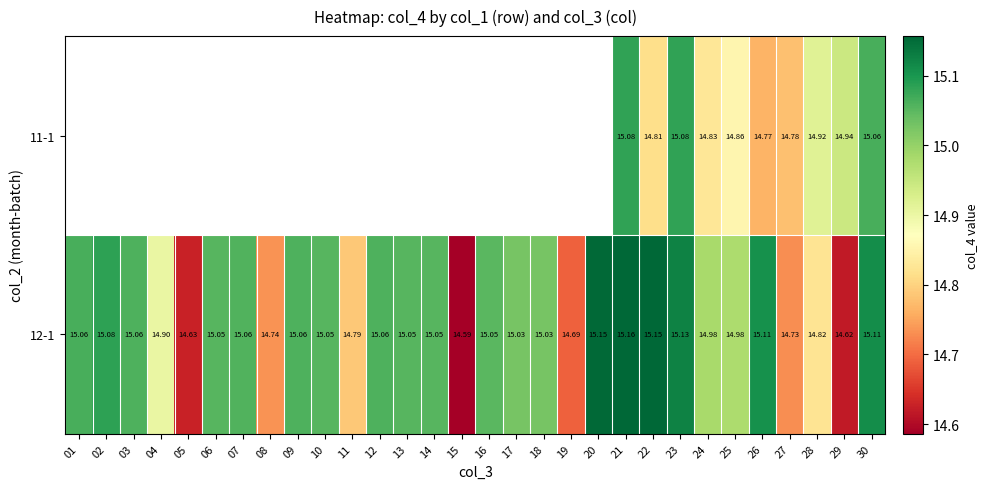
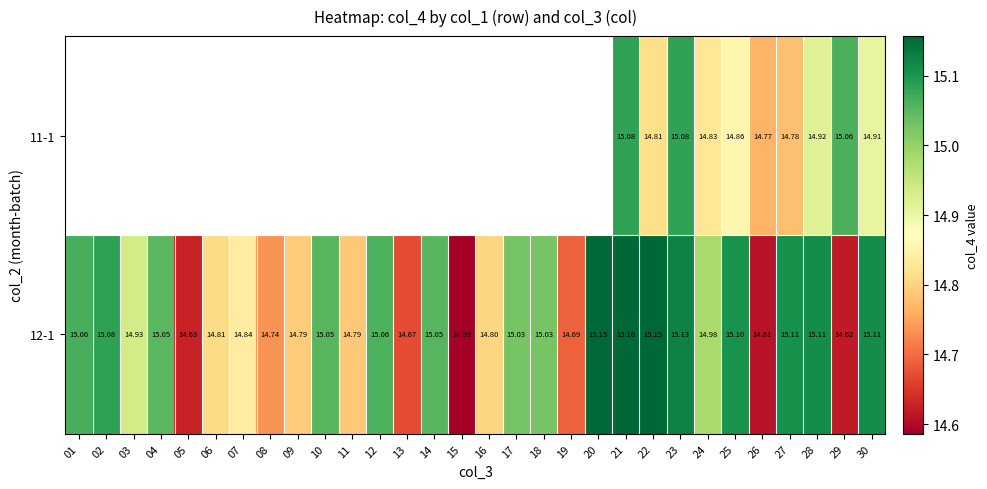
11-1, 29: 14.94 -> 15.06
11-1, 30: 15.06 -> 14.91
12-1, 03: 15.06 -> 14.93
12-1, 04: 14.90 -> 15.05
12-1, 06: 15.05 -> 14.81
12-1, 07: 15.06 -> 14.84
12-1, 09: 15.06 -> 14.79
12-1, 13: 15.05 -> 14.67
12-1, 16: 15.05 -> 14.80
12-1, 25: 14.98 -> 15.10
12-1, 26: 15.11 -> 14.61
12-1, 27: 14.73 -> 15.11
12-1, 28: 14.82 -> 15.11
